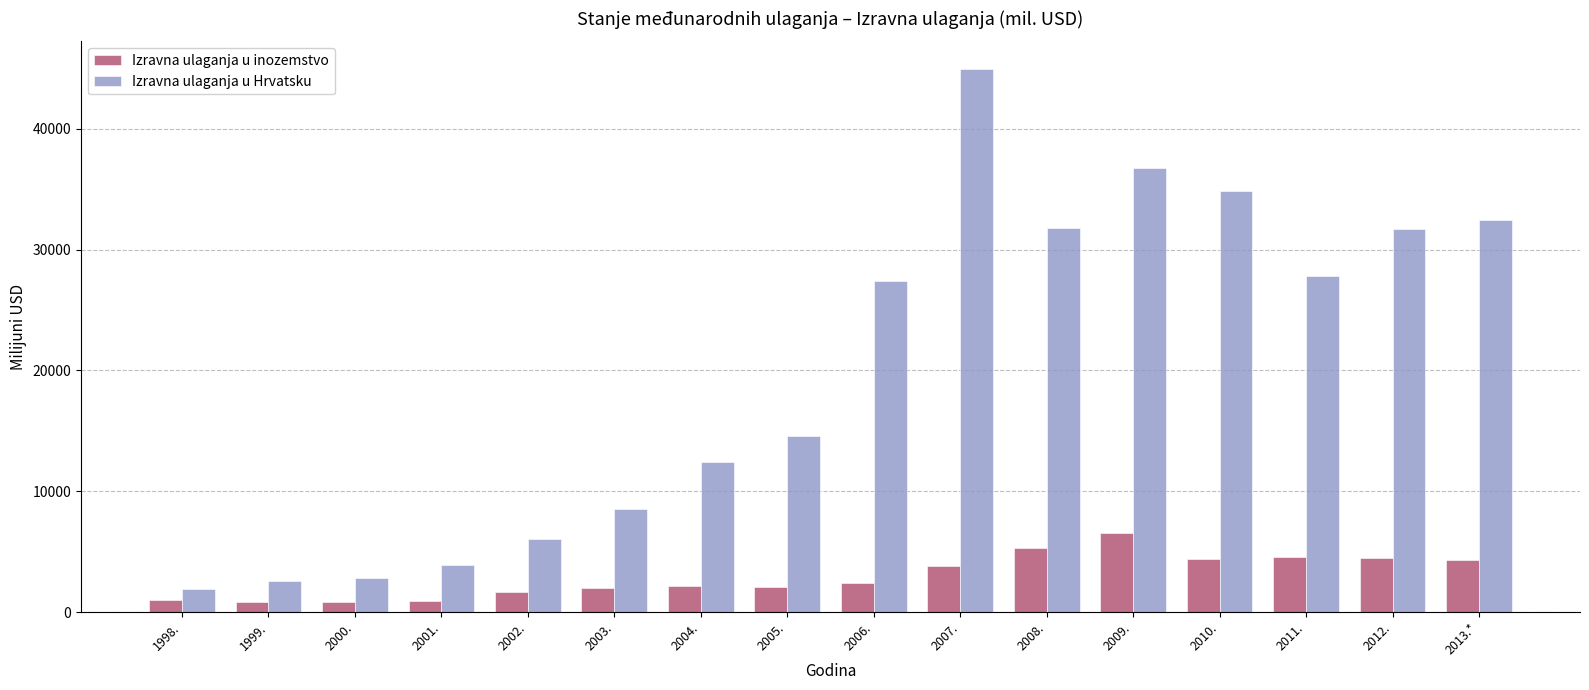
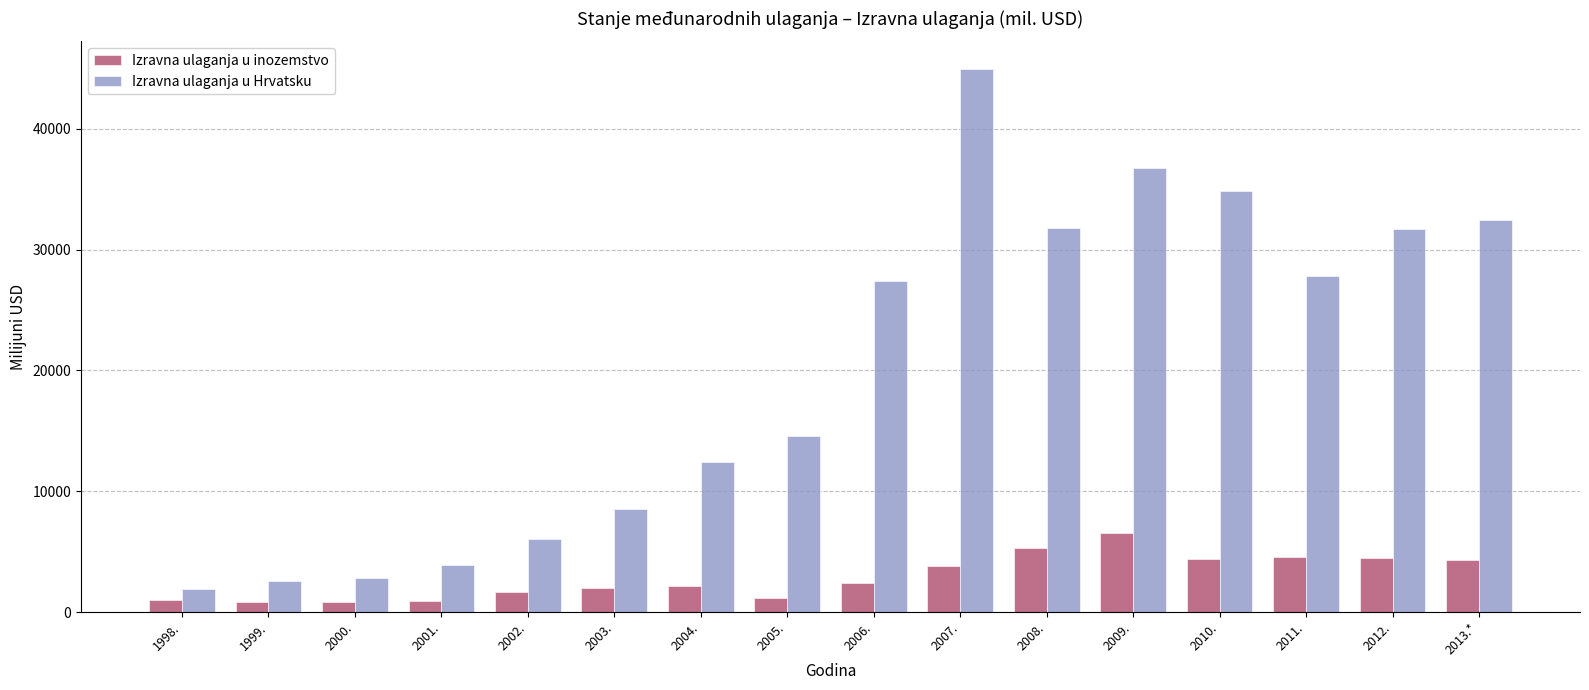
Izravna ulaganja u inozemstvo, 2005.: 2000 -> 1200
